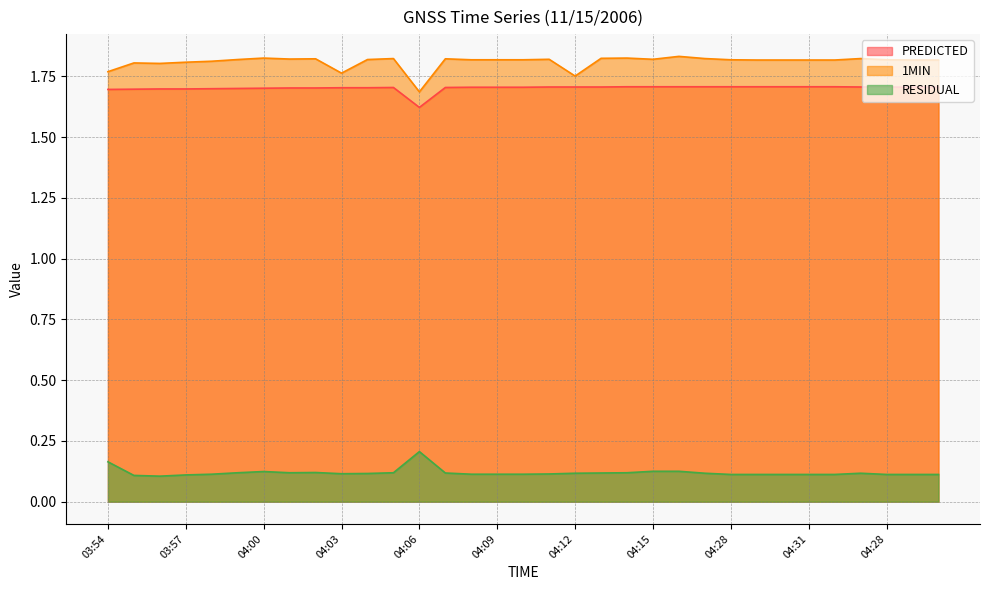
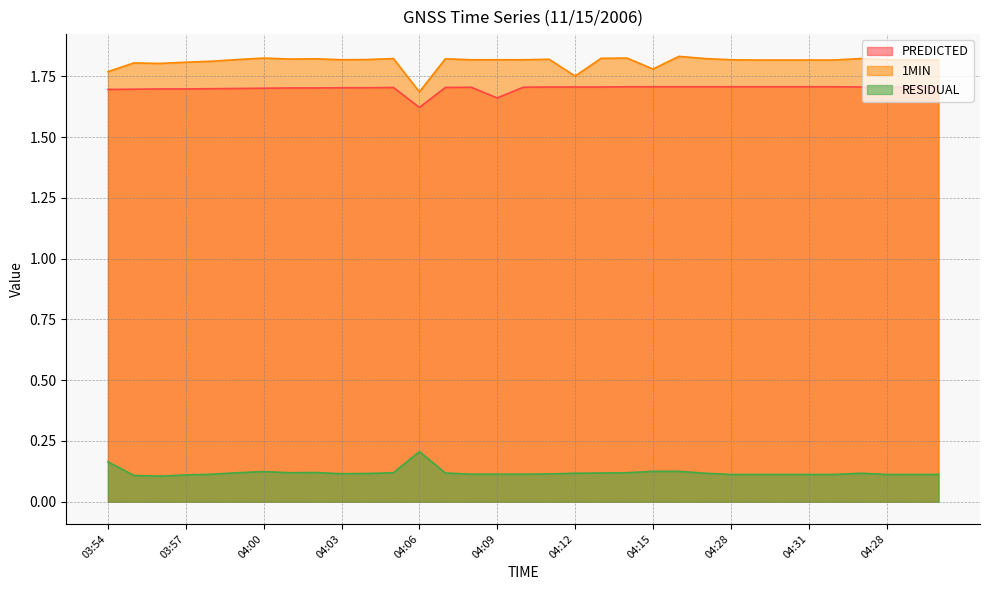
1MIN, 04:03: 1.76 -> 1.82
PREDICTED, 04:09: 1.71 -> 1.66
1MIN, 04:15: 1.82 -> 1.78
